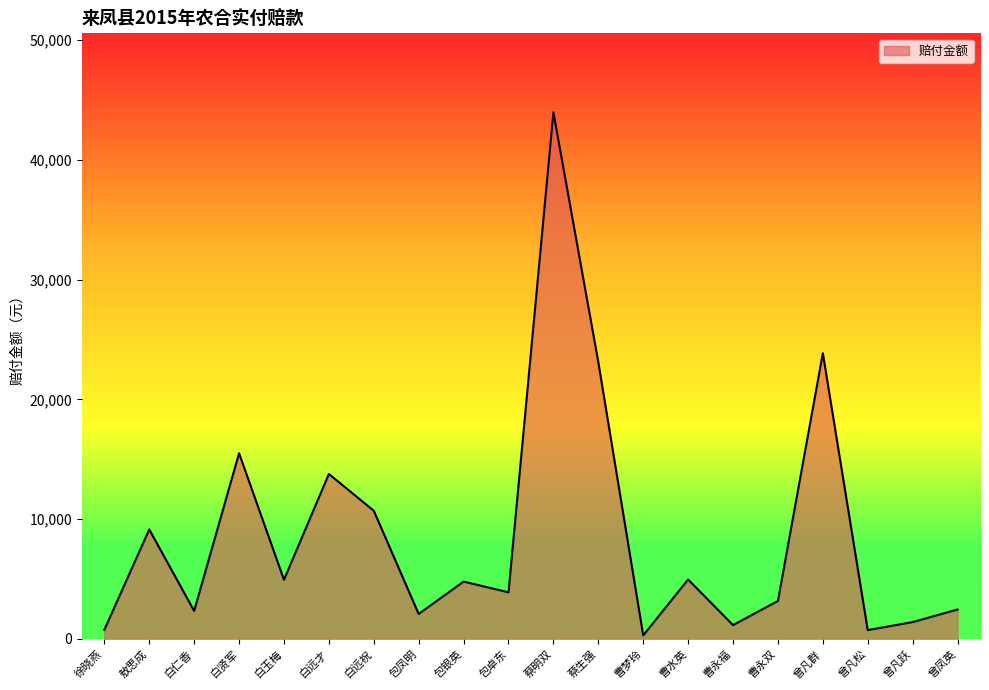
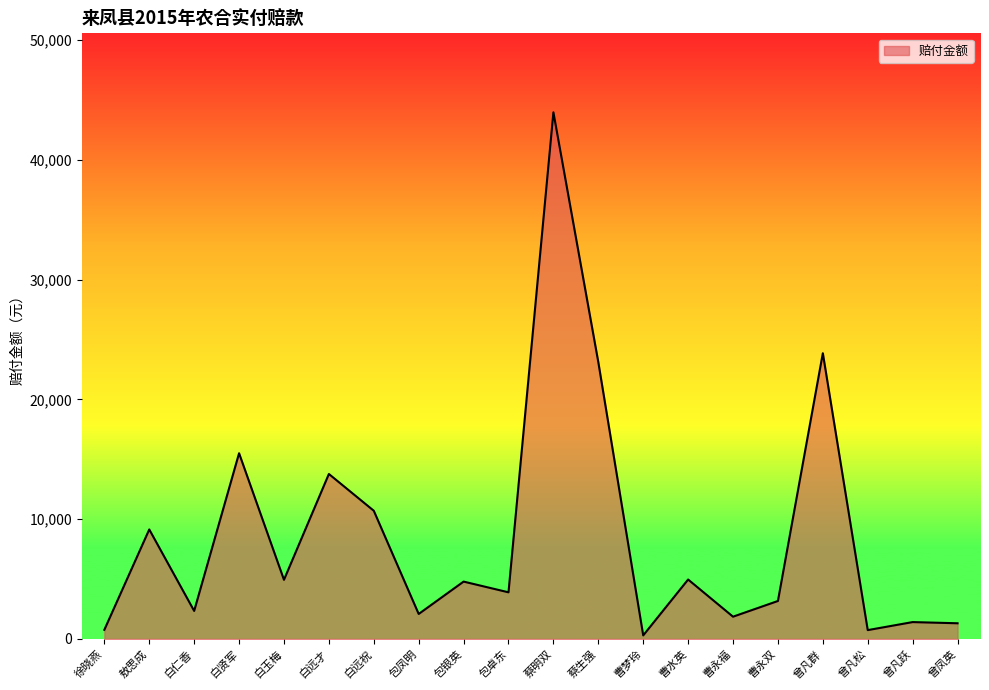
曹永福: 1,200 -> 1,900
曾凤英: 2,500 -> 1,300
